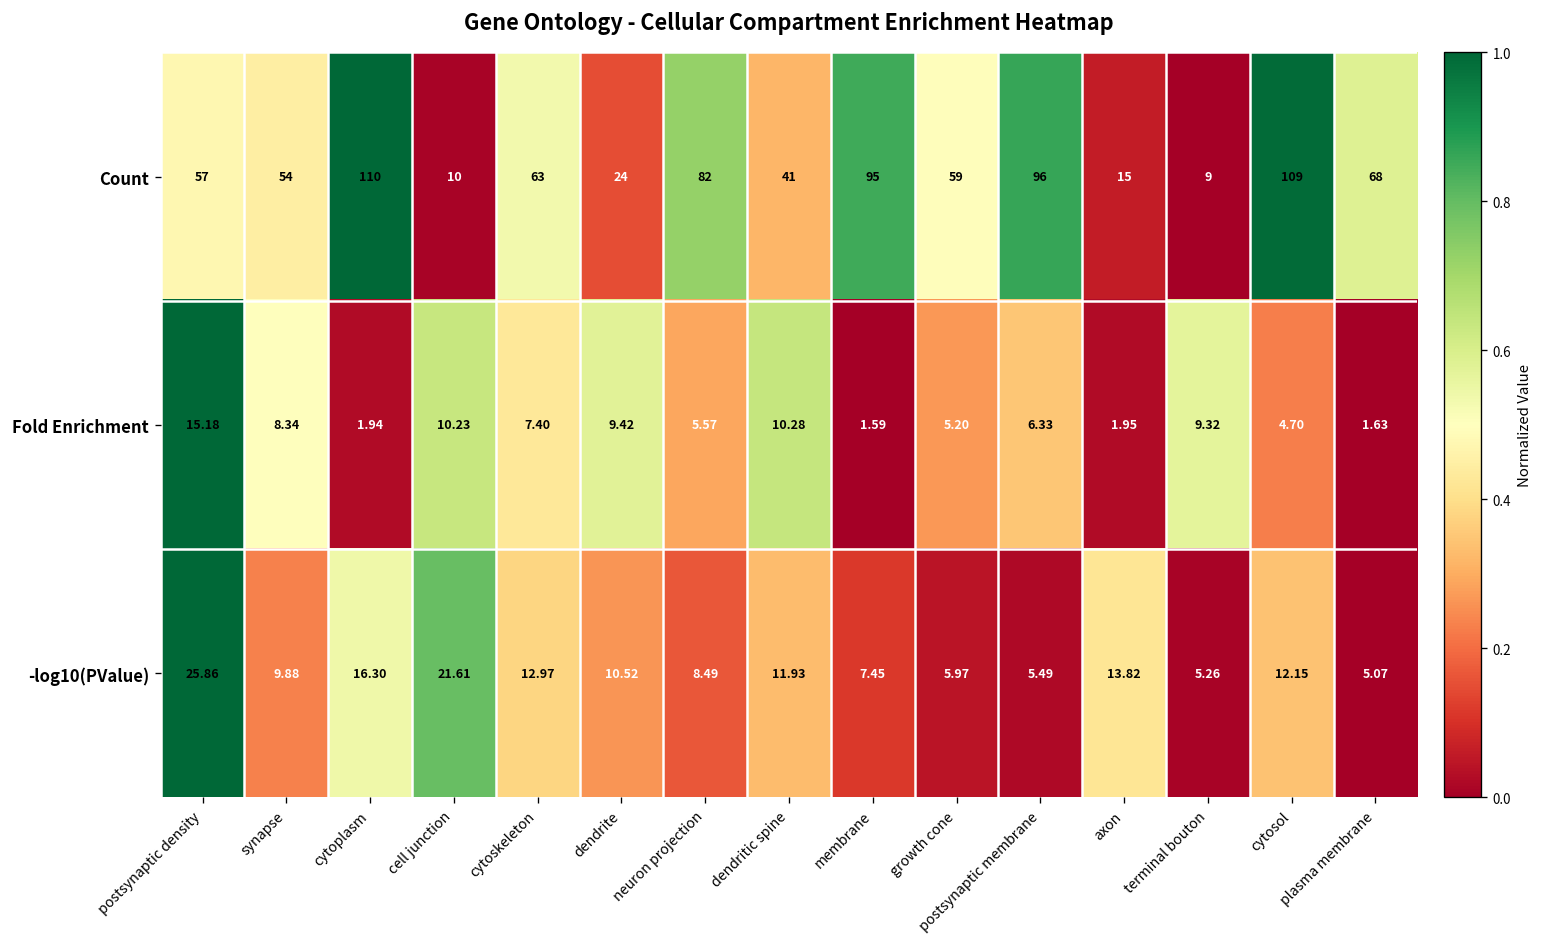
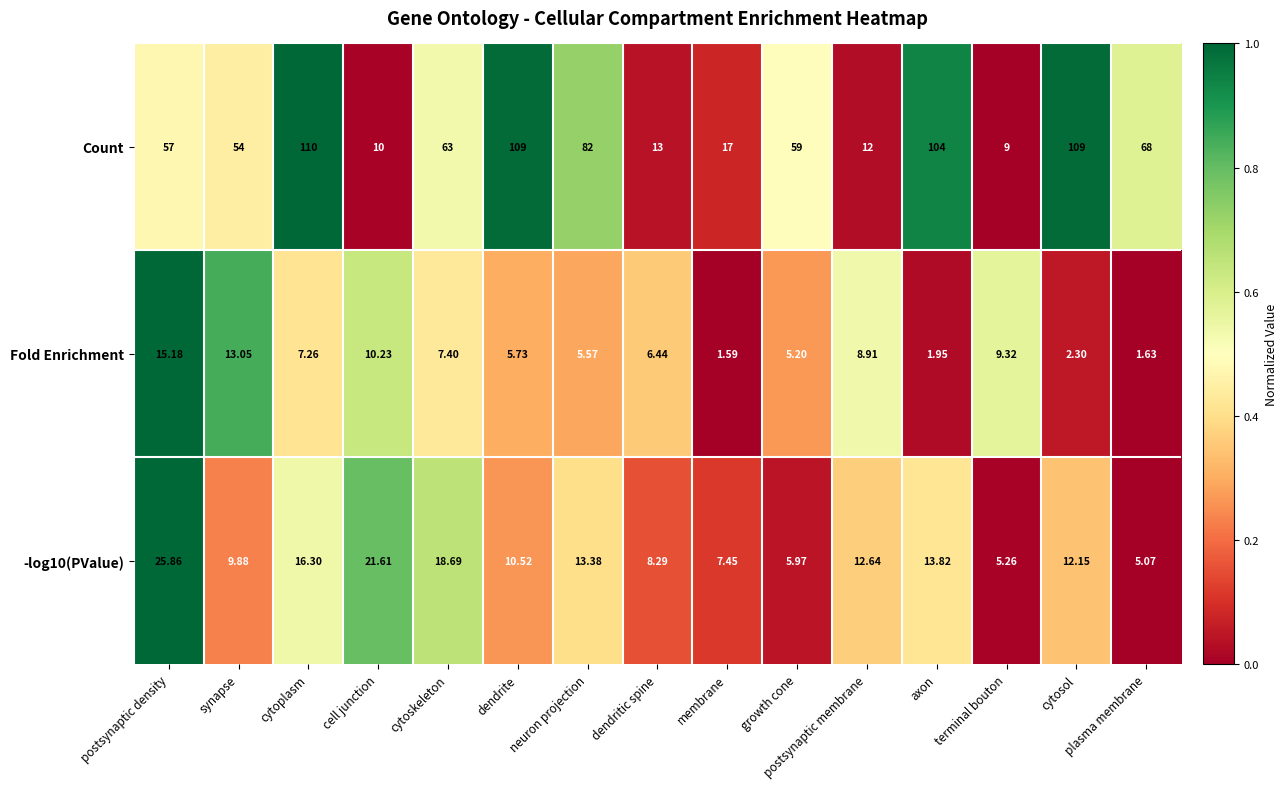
Count, dendrite: 24 -> 109
Count, dendritic spine: 41 -> 13
Count, membrane: 95 -> 17
Count, postsynaptic membrane: 96 -> 12
Count, axon: 15 -> 104
Fold Enrichment, synapse: 8.34 -> 13.05
Fold Enrichment, cytoplasm: 1.94 -> 7.26
Fold Enrichment, dendrite: 9.42 -> 5.73
Fold Enrichment, dendritic spine: 10.28 -> 6.44
Fold Enrichment, postsynaptic membrane: 6.33 -> 8.91
Fold Enrichment, cytosol: 4.70 -> 2.30
-log10(PValue), cytoskeleton: 12.97 -> 18.69
-log10(PValue), neuron projection: 8.49 -> 13.38
-log10(PValue), dendritic spine: 11.93 -> 8.29
-log10(PValue), postsynaptic membrane: 5.49 -> 12.64
